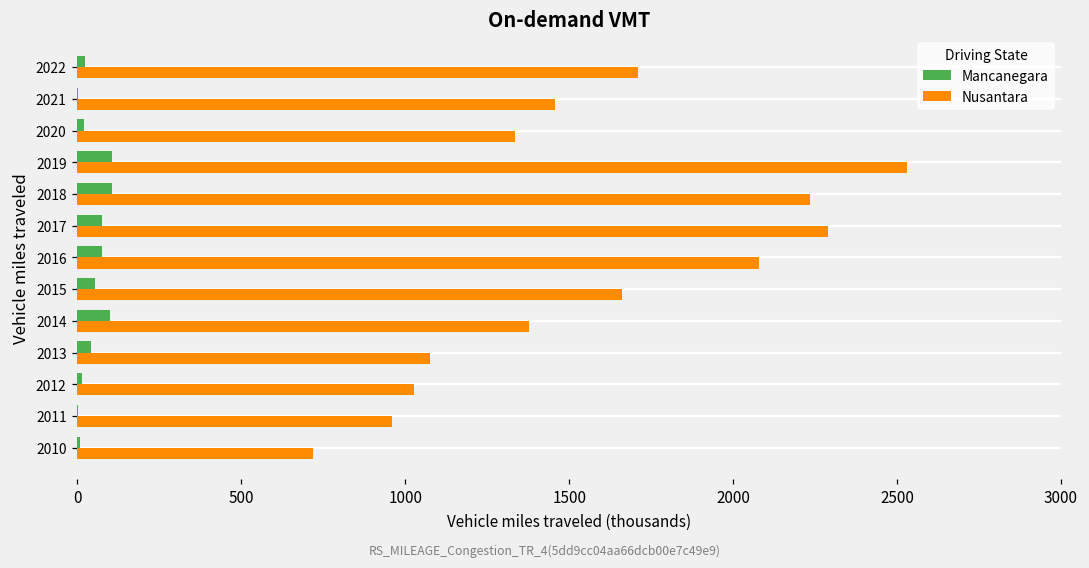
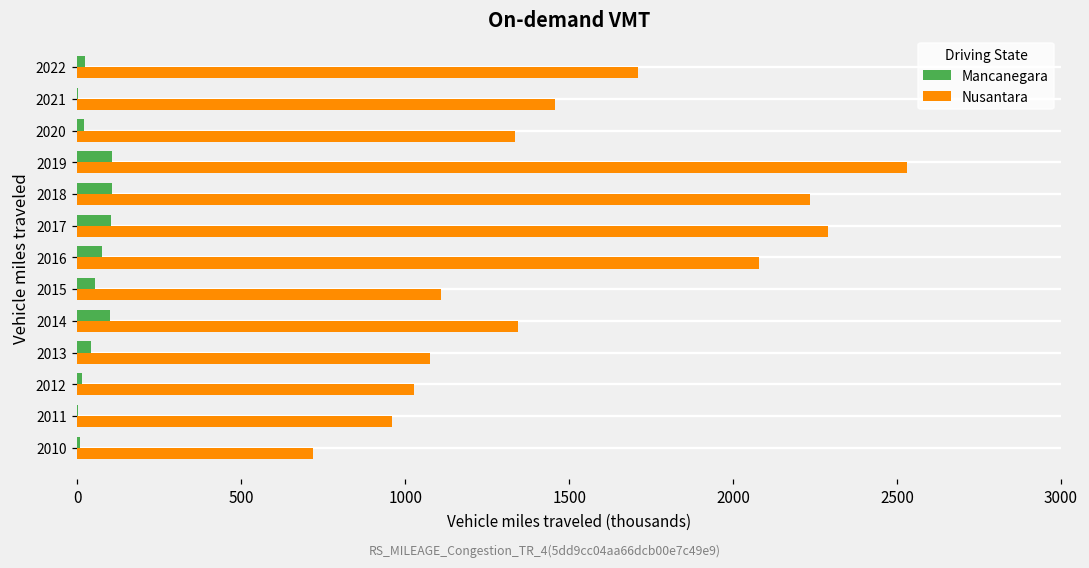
Mancanegara, 2017: 80 -> 100
Nusantara, 2015: 1660 -> 1110
Nusantara, 2014: 1380 -> 1340
